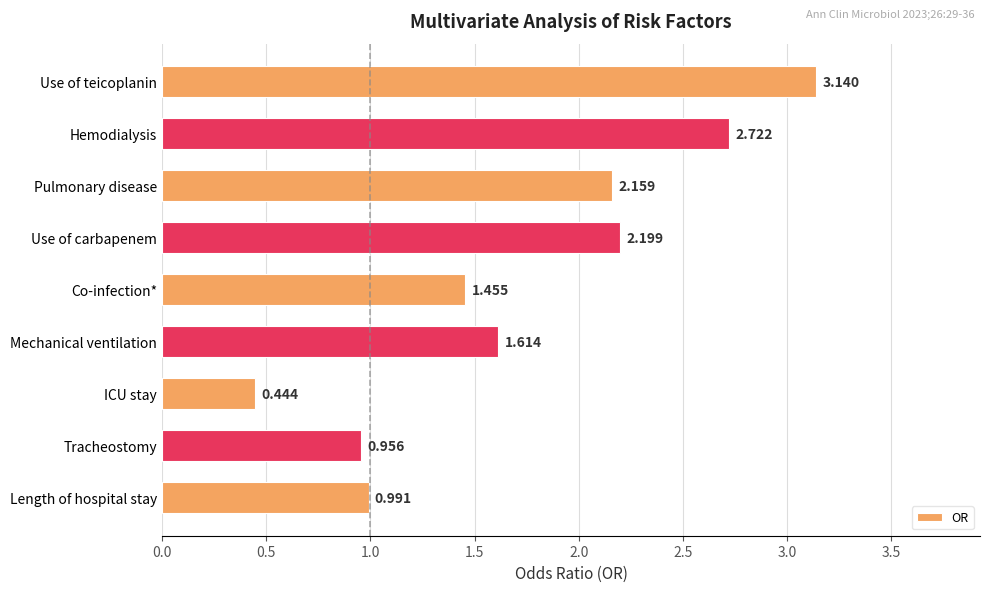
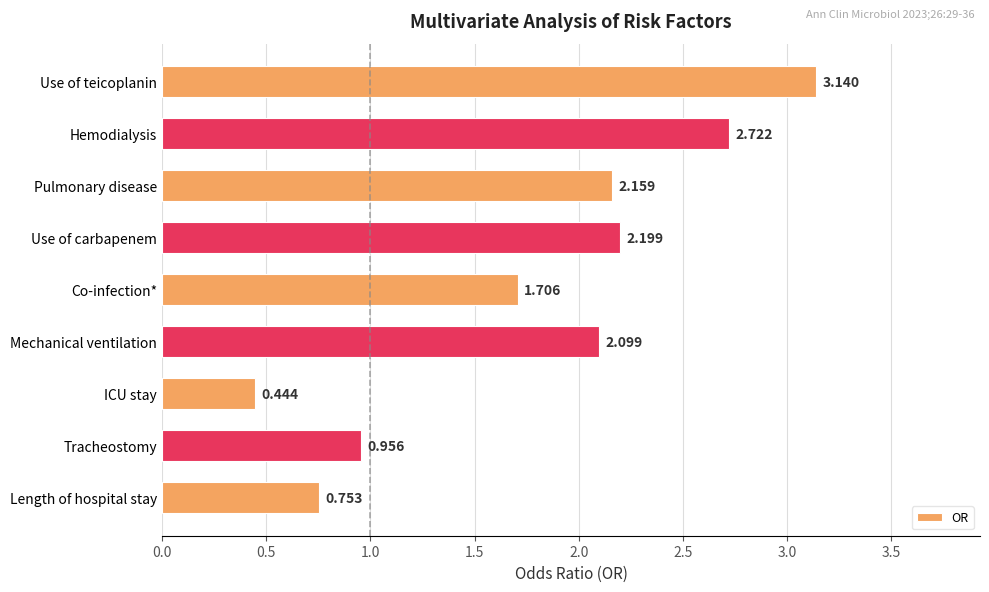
Co-infection*: 1.455 -> 1.706
Mechanical ventilation: 1.614 -> 2.099
Length of hospital stay: 0.991 -> 0.753
